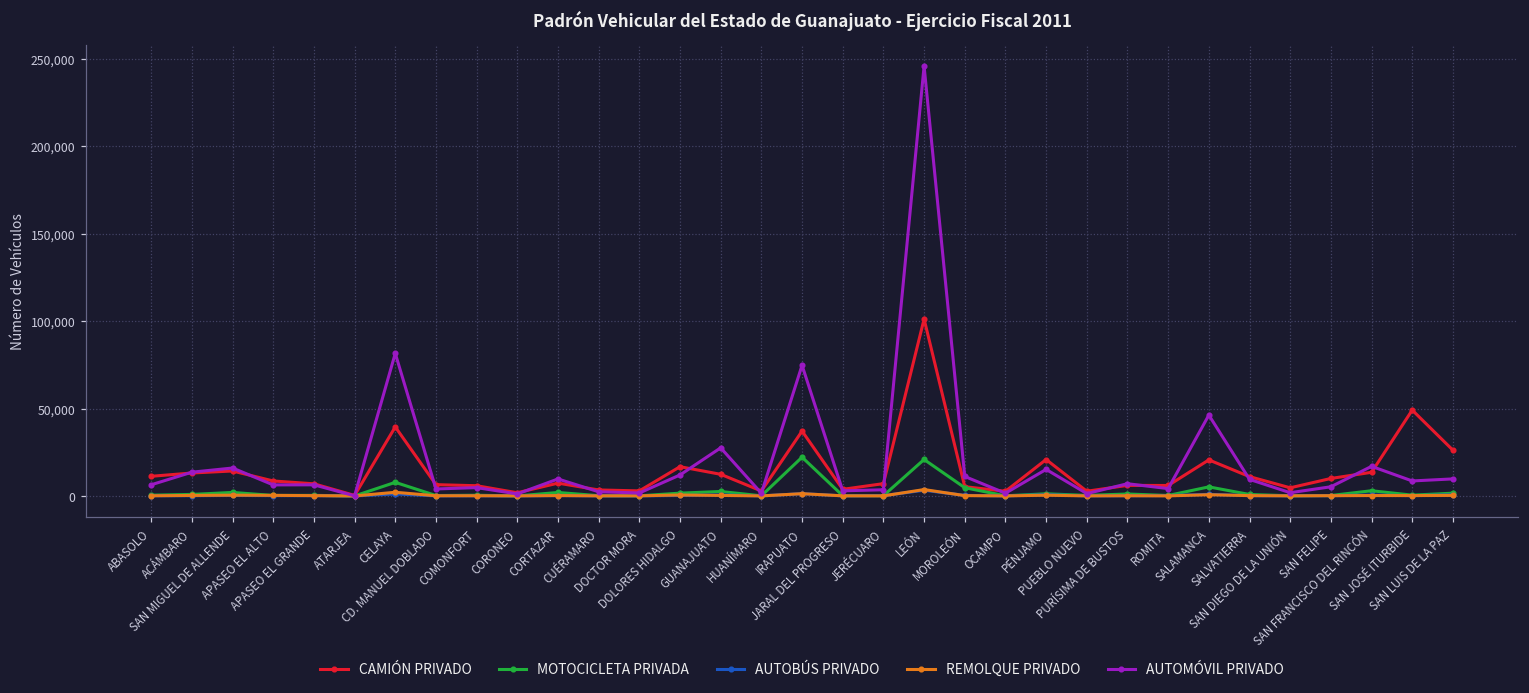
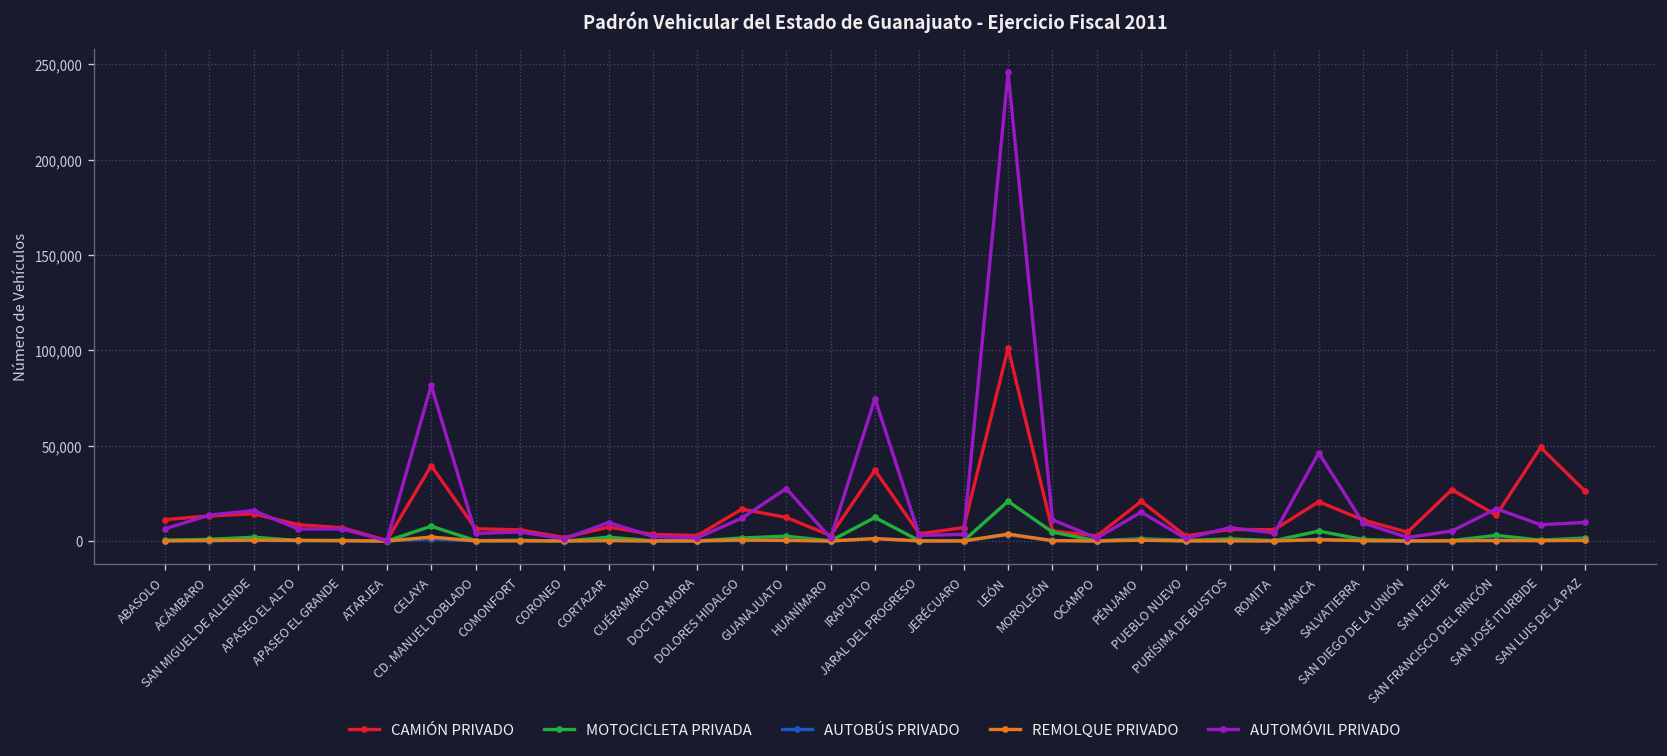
MOTOCICLETA PRIVADA, IRAPUATO: 22,000 -> 12,000
CAMIÓN PRIVADO, SAN FELIPE: 10,000 -> 27,000
